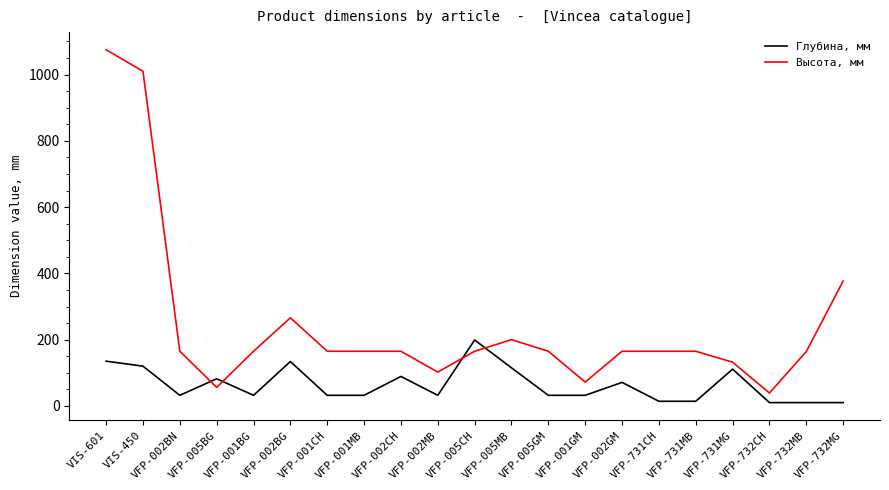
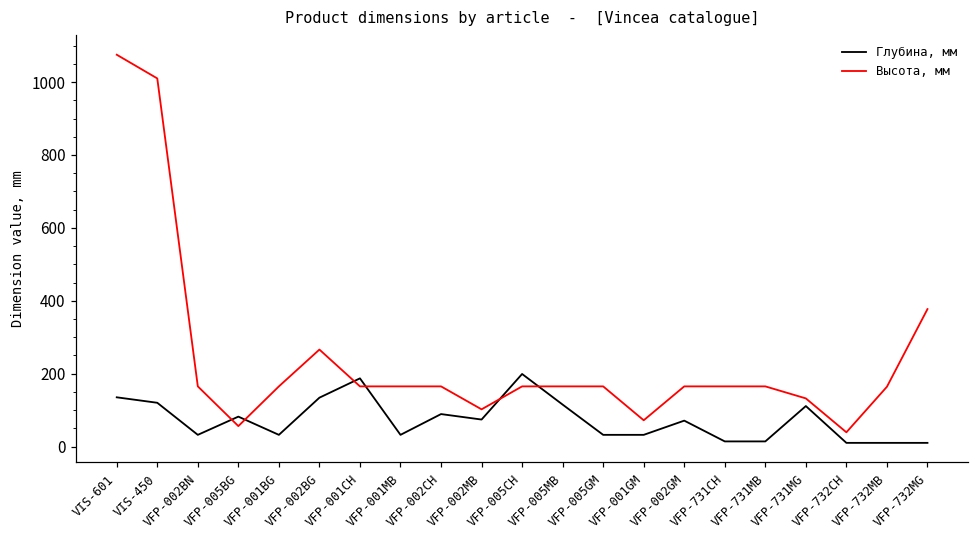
Глубина, мм, VFP-001CH: 30 -> 190
Глубина, мм, VFP-002MB: 30 -> 70
Высота, мм, VFP-005MB: 200 -> 170
